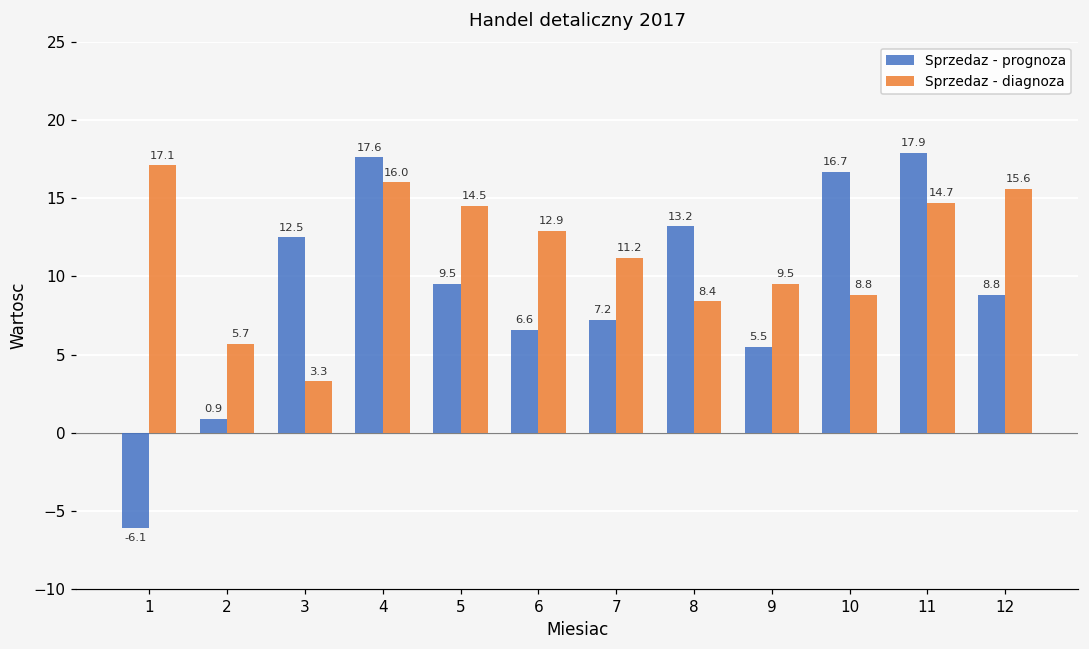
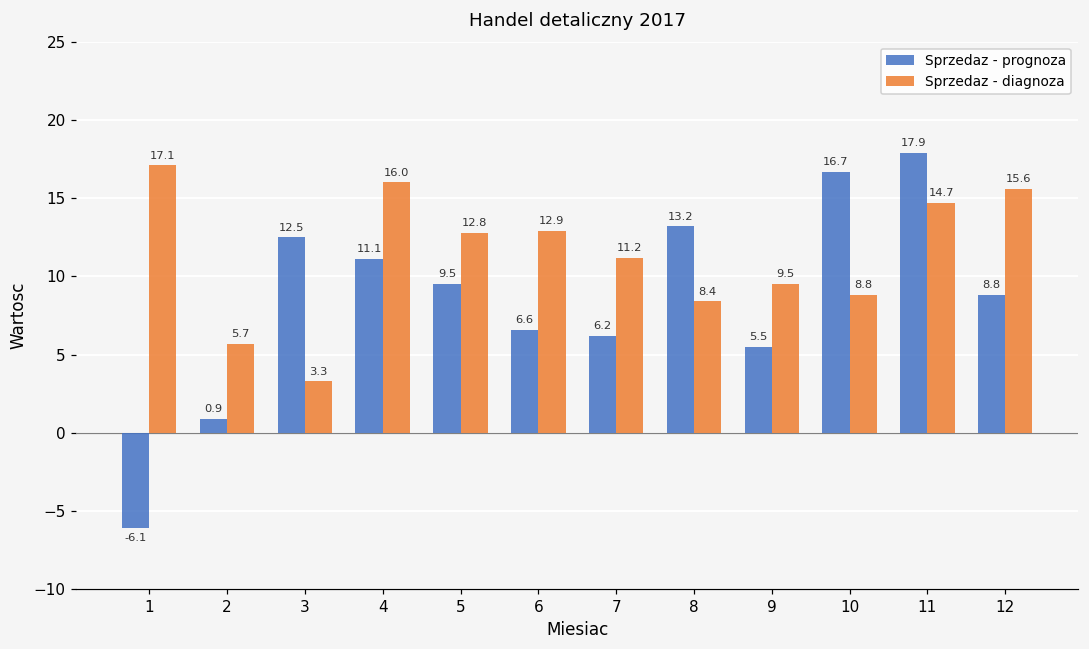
Sprzedaz - prognoza, 4: 17.6 -> 11.1
Sprzedaz - diagnoza, 5: 14.5 -> 12.8
Sprzedaz - prognoza, 7: 7.2 -> 6.2
